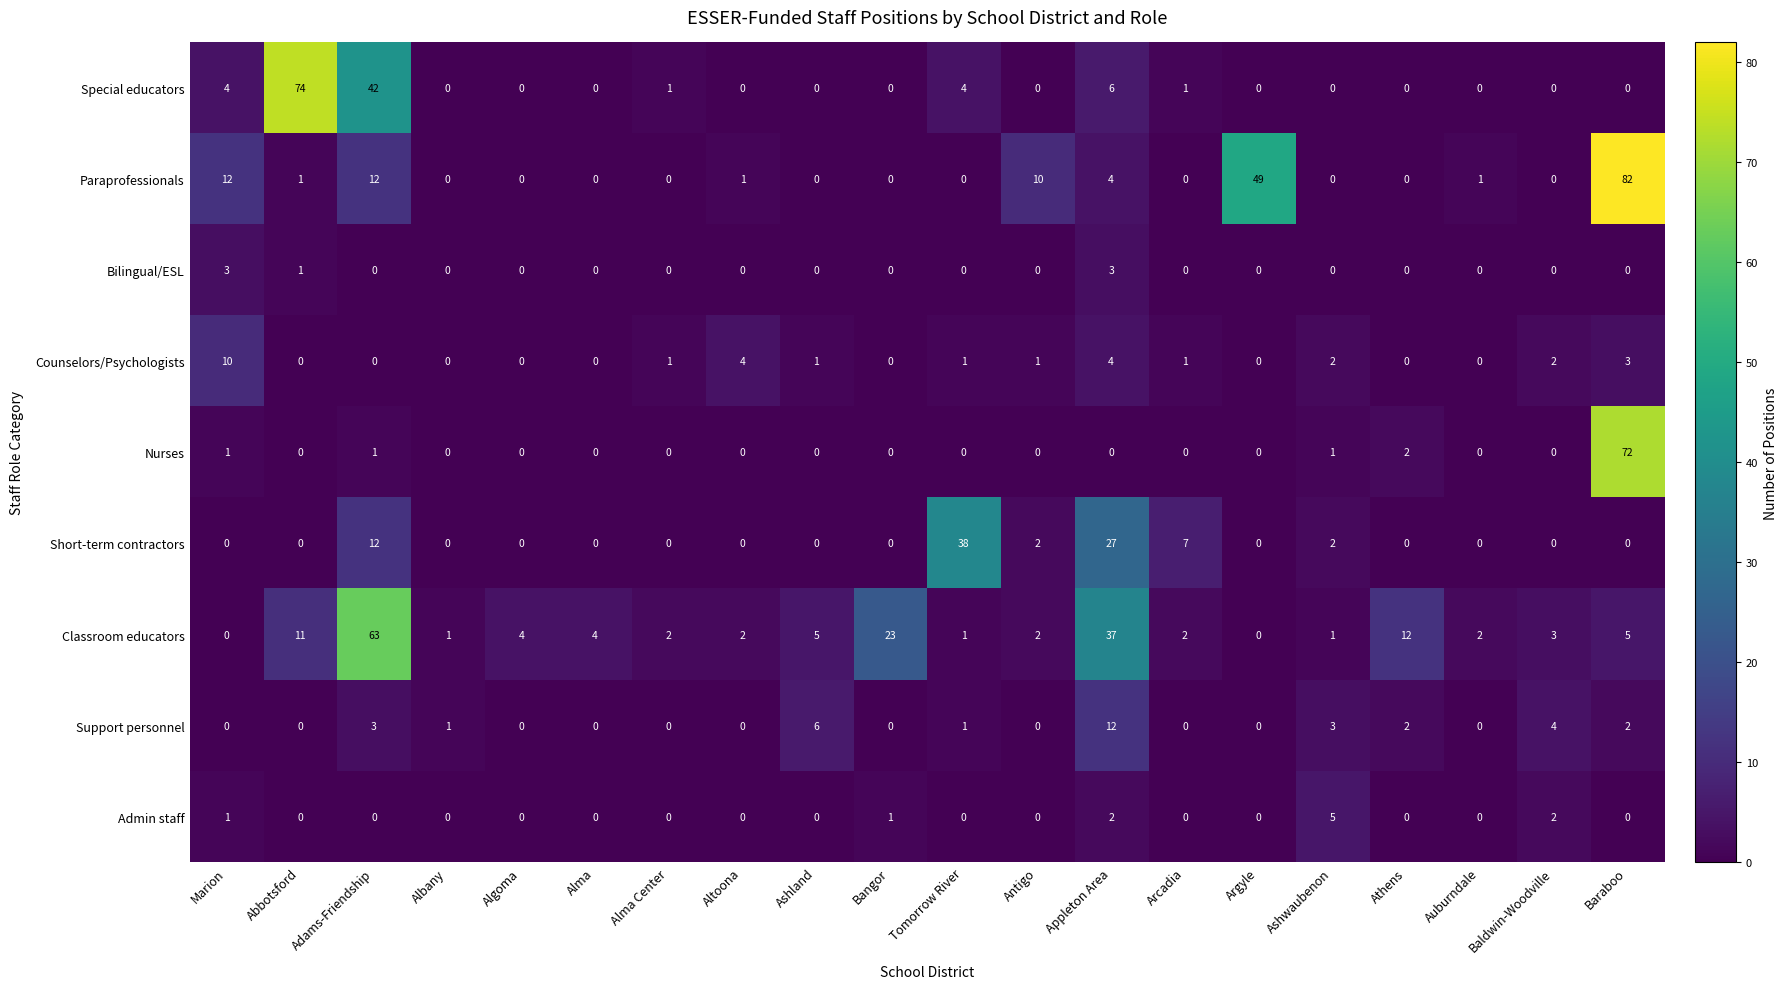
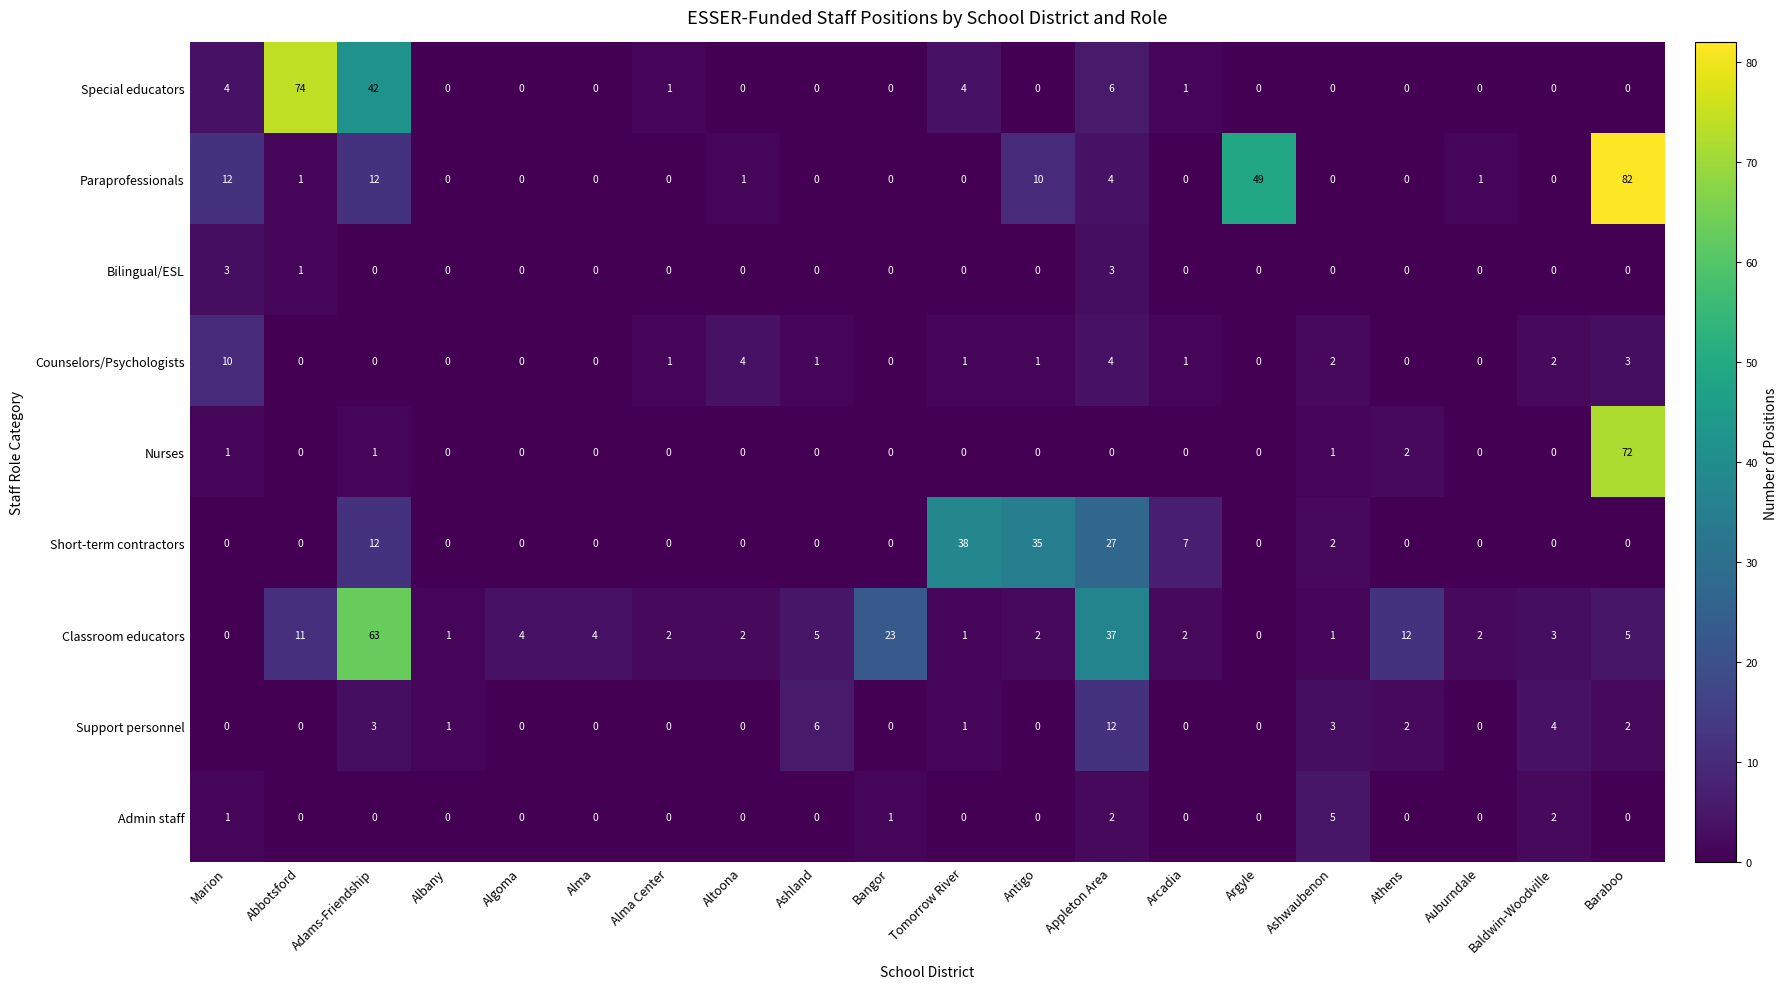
Short-term contractors, Antigo: 2 -> 35
